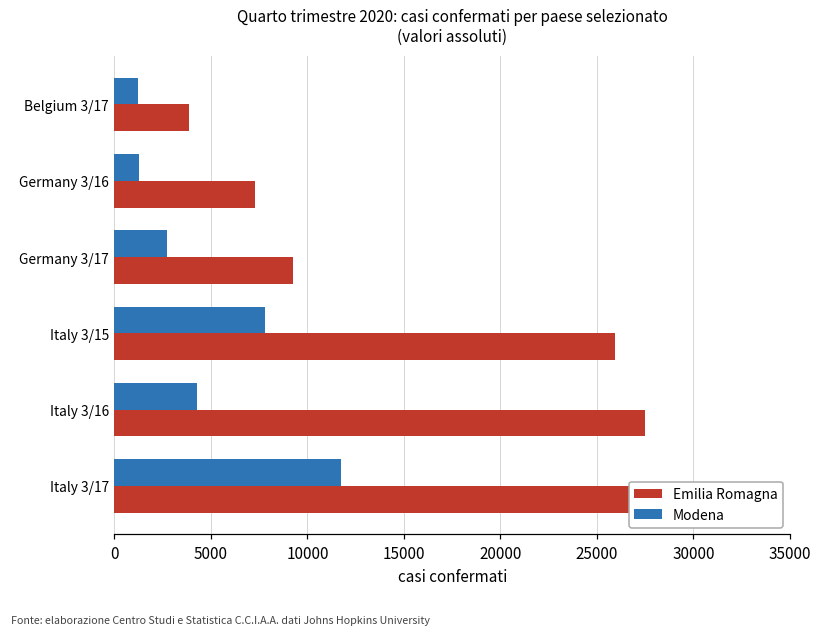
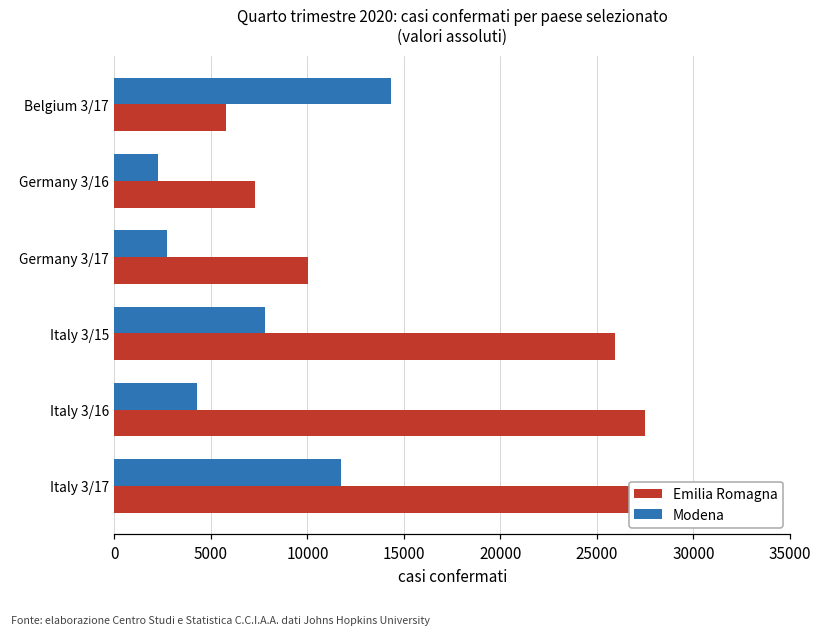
Modena, Belgium 3/17: 1200 -> 14300
Emilia Romagna, Belgium 3/17: 3900 -> 5800
Modena, Germany 3/16: 1300 -> 2300
Emilia Romagna, Germany 3/17: 9300 -> 10000
